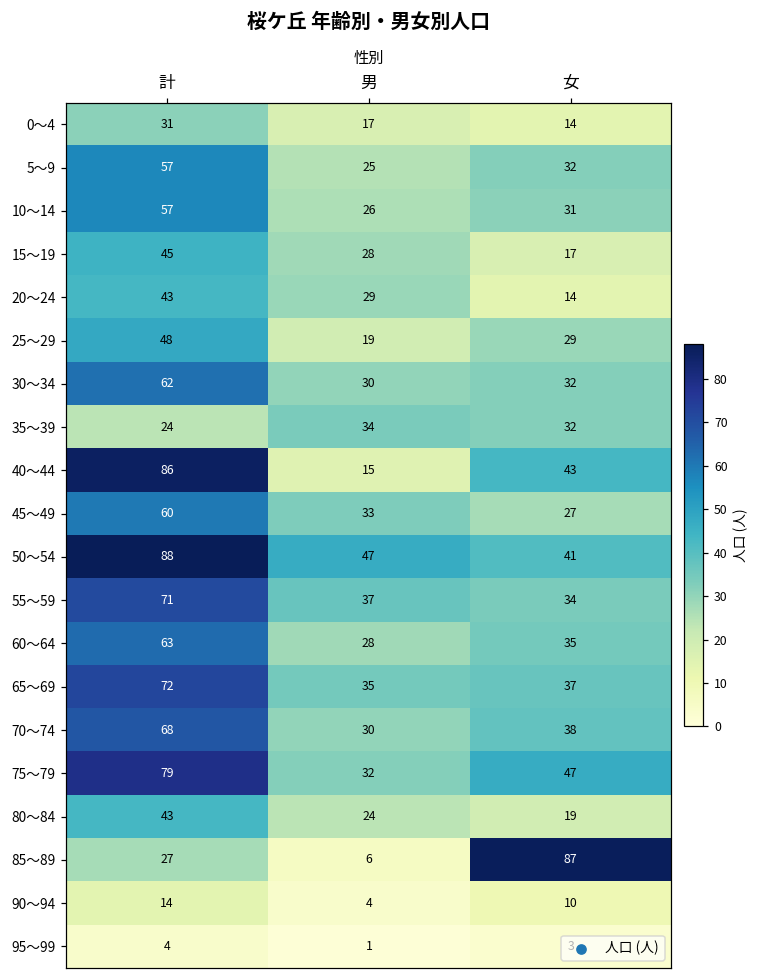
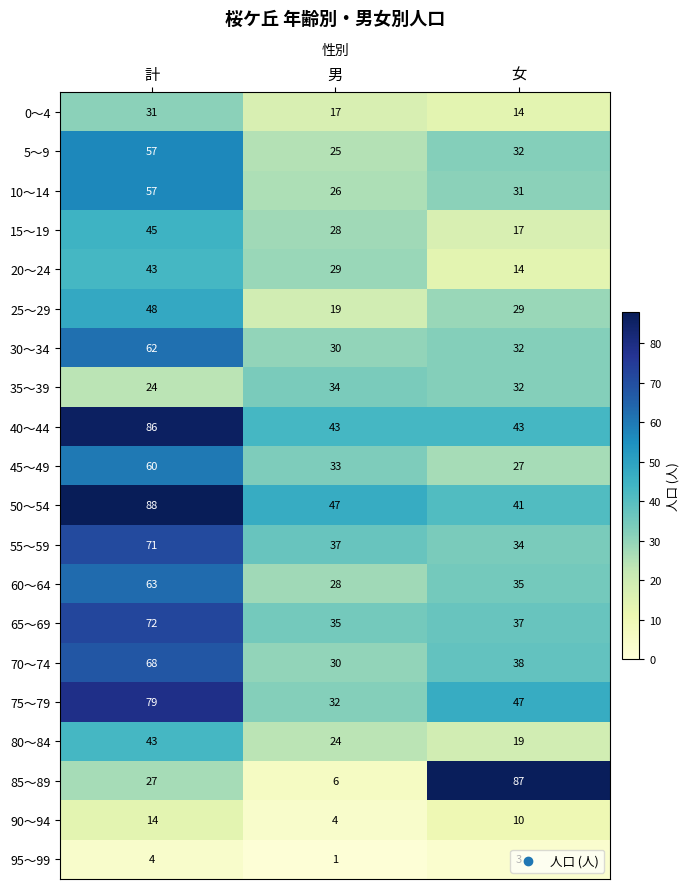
40～44, 男: 15 -> 43
